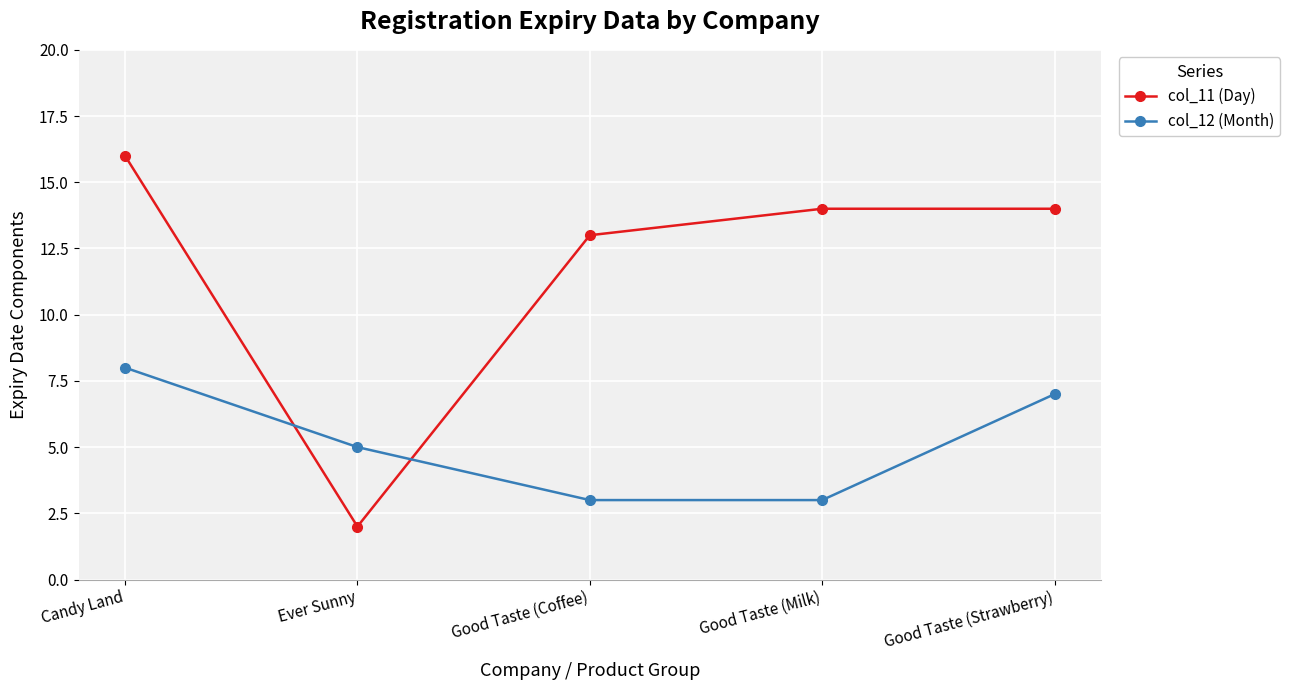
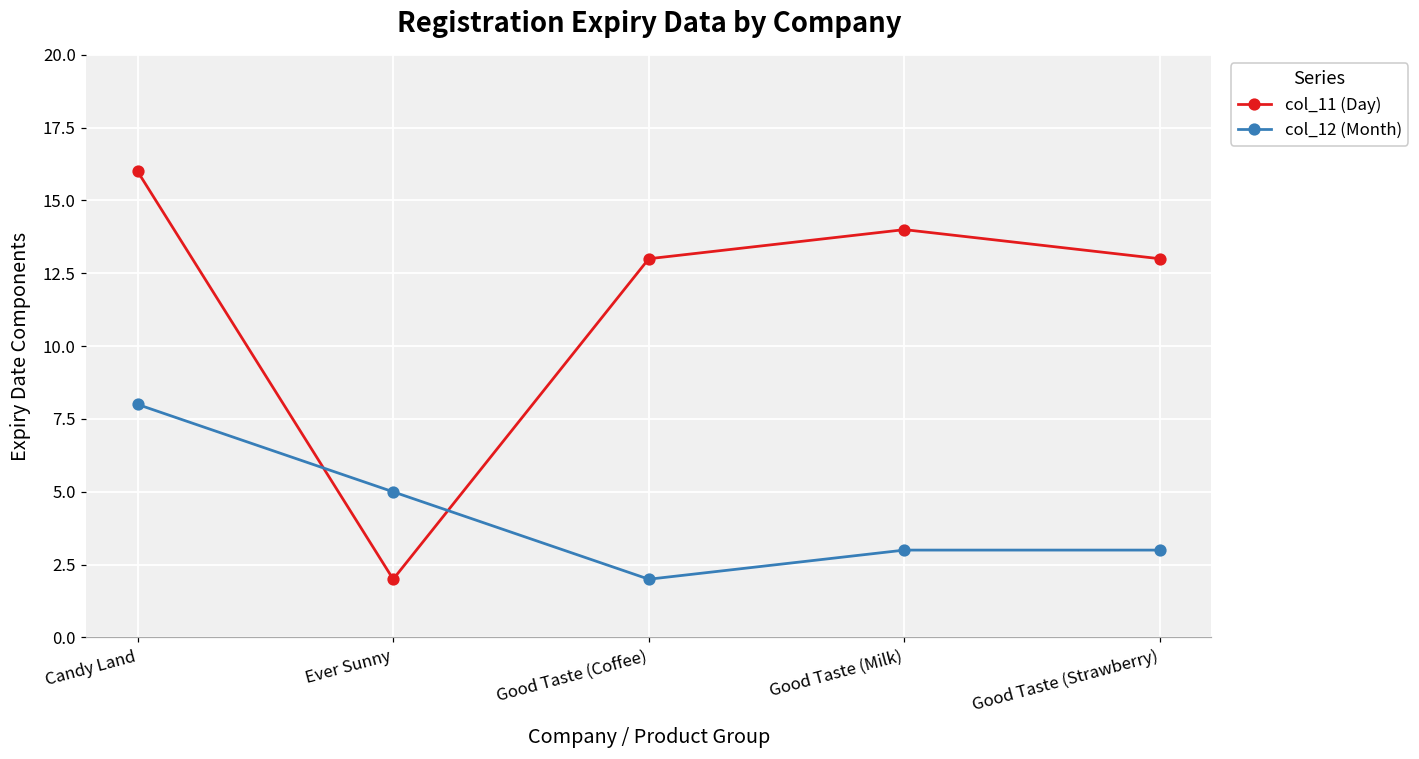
col_12 (Month), Good Taste (Coffee): 3 -> 2
col_11 (Day), Good Taste (Strawberry): 14 -> 13
col_12 (Month), Good Taste (Strawberry): 7 -> 3
